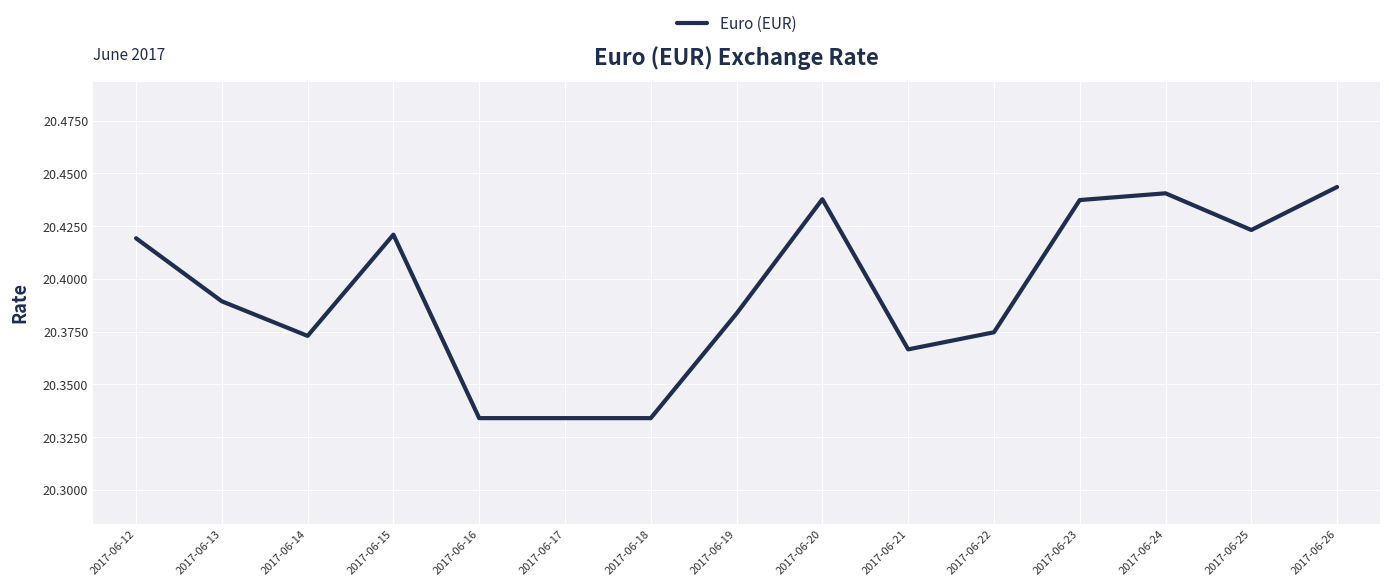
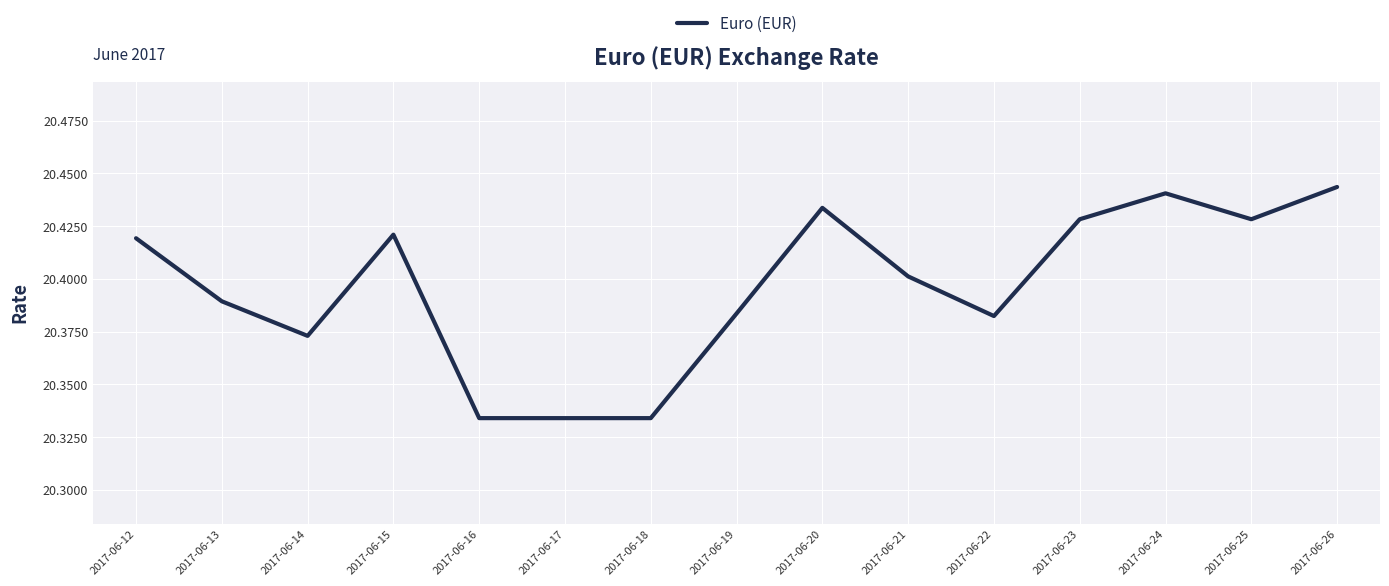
2017-06-20: 20.438 -> 20.434
2017-06-21: 20.367 -> 20.401
2017-06-22: 20.375 -> 20.382
2017-06-23: 20.437 -> 20.428
2017-06-25: 20.423 -> 20.428
